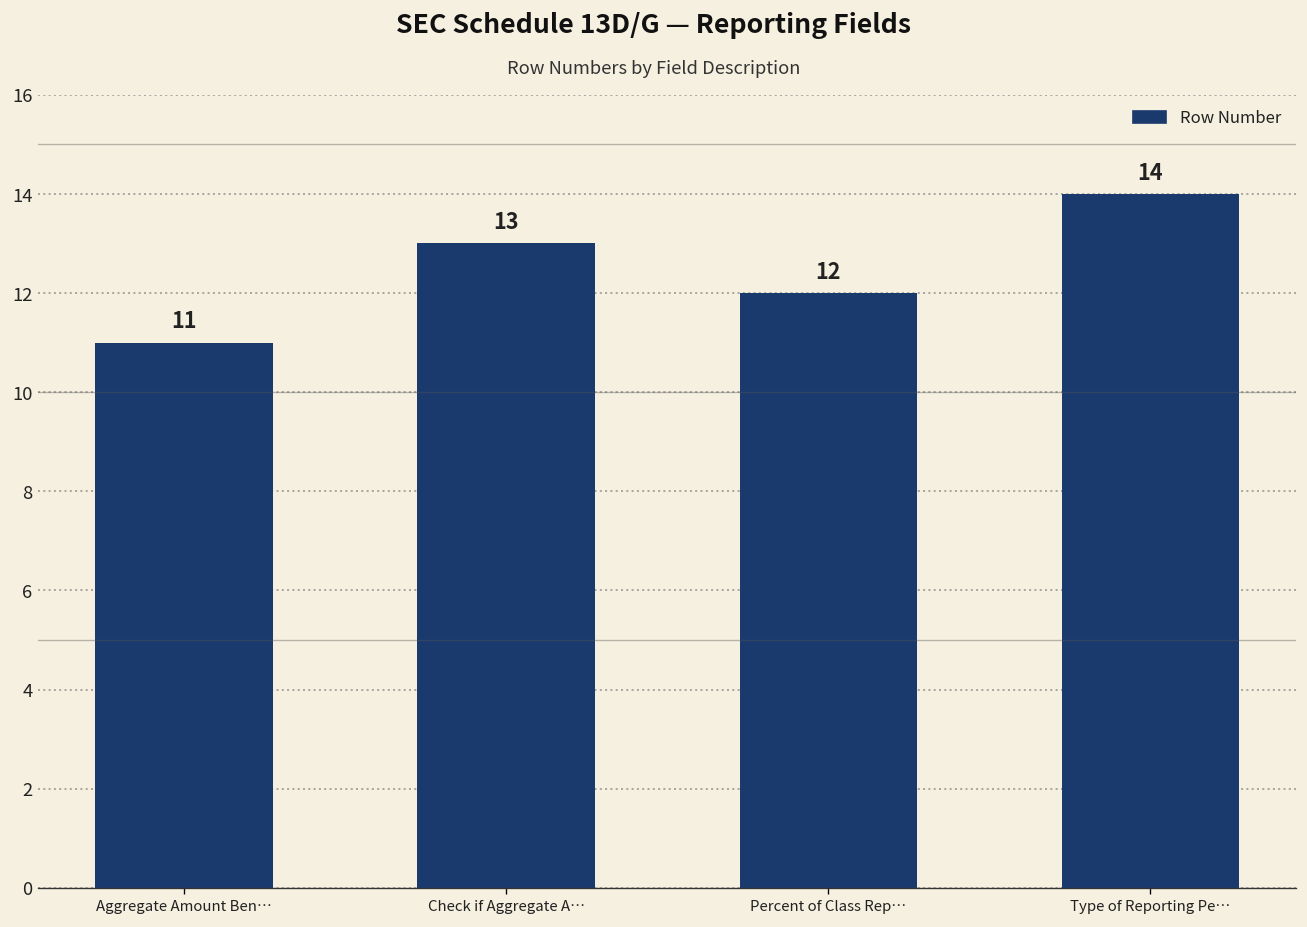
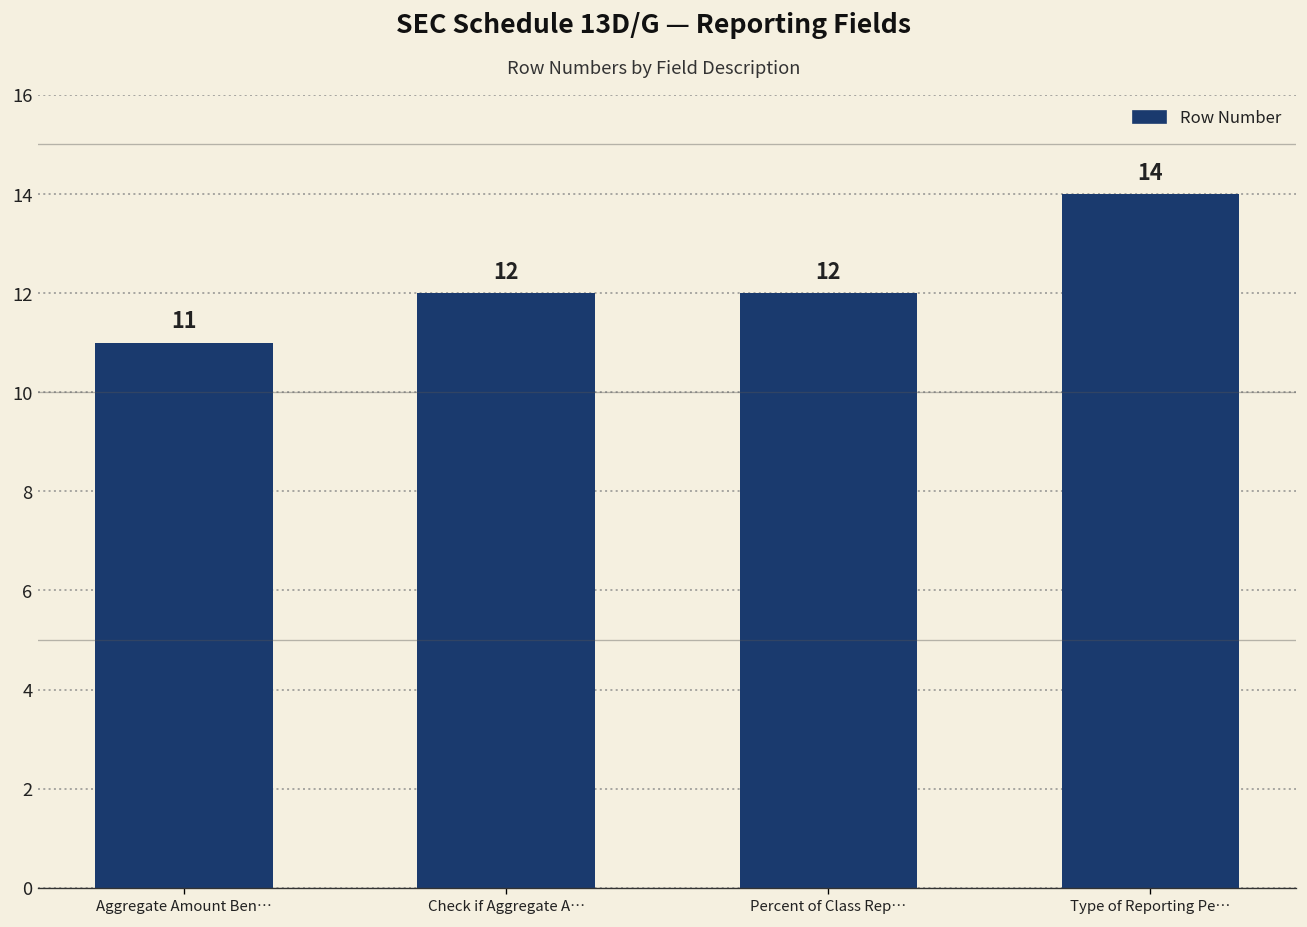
Check if Aggregate A…: 13 -> 12
